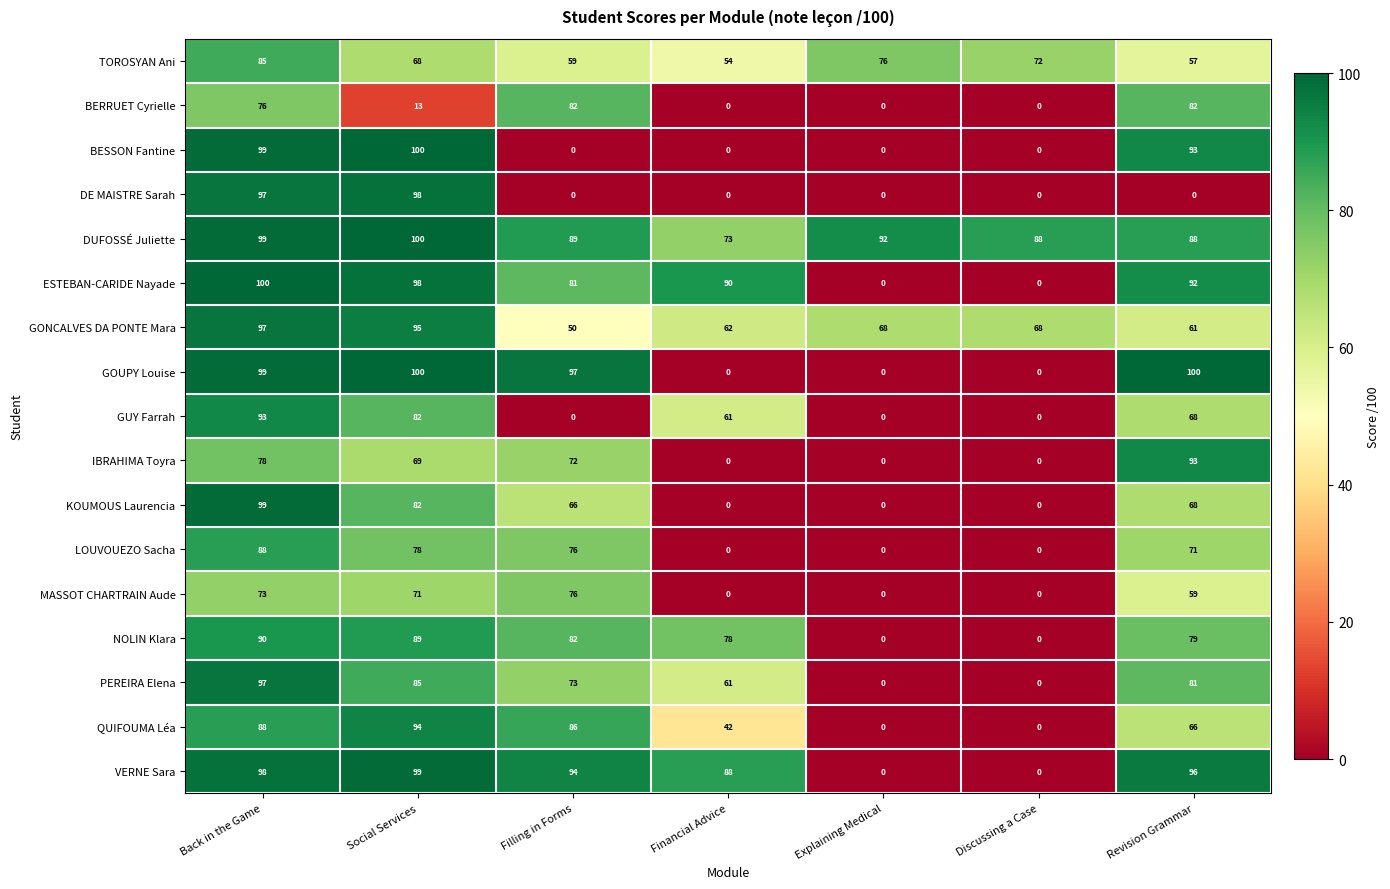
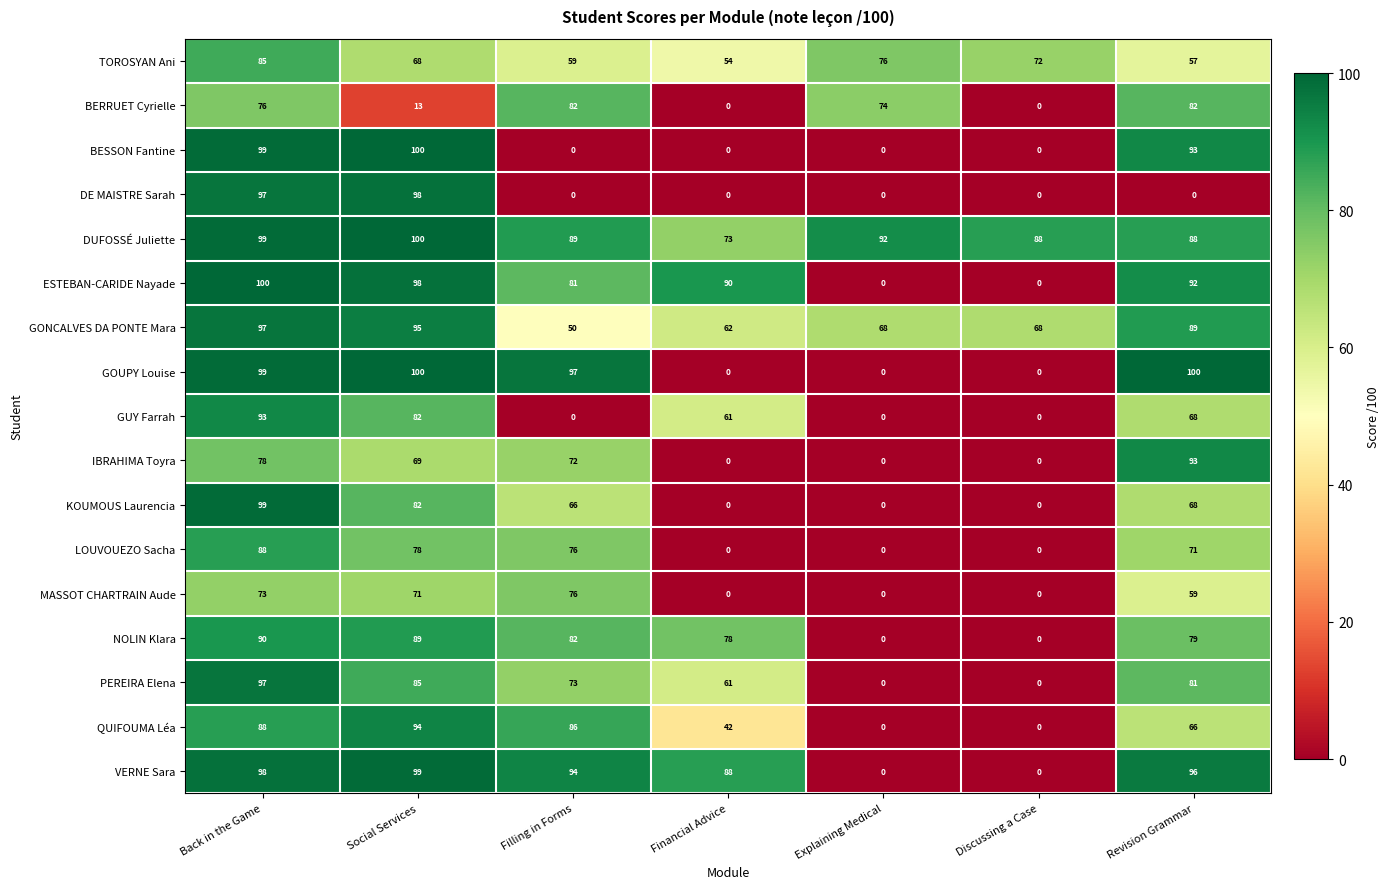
BERRUET Cyrielle, Explaining Medical: 0 -> 74
GONCALVES DA PONTE Mara, Revision Grammar: 61 -> 89
